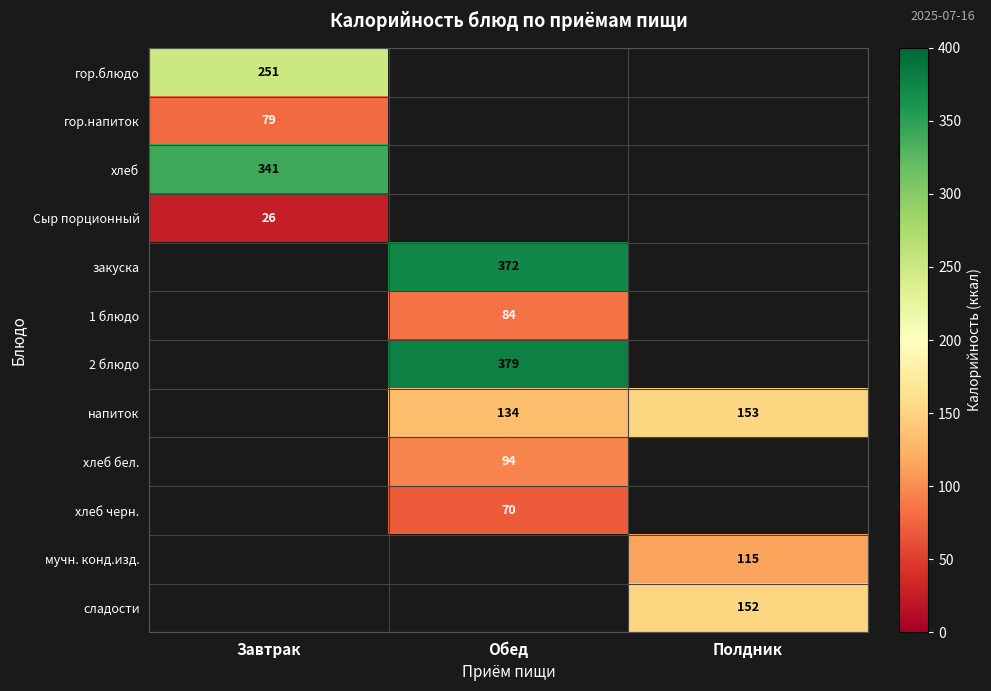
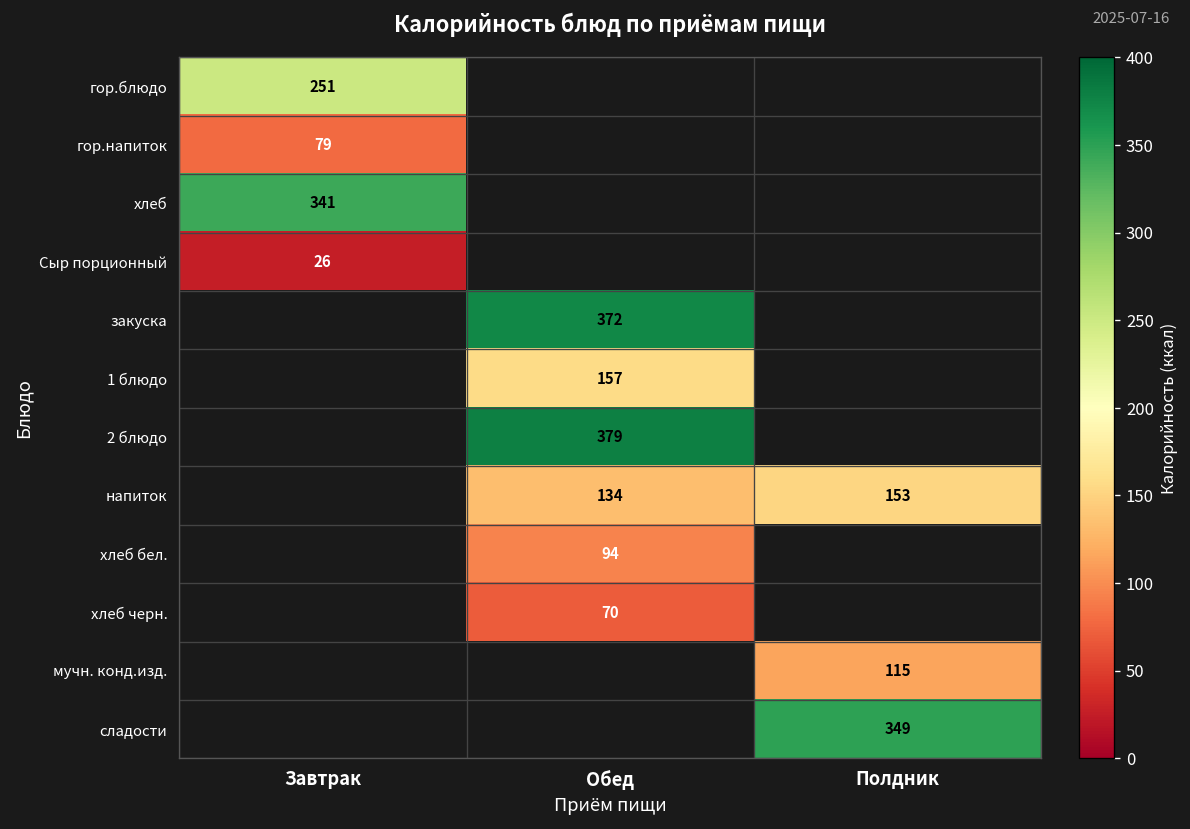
1 блюдо, Обед: 84 -> 157
сладости, Полдник: 152 -> 349
